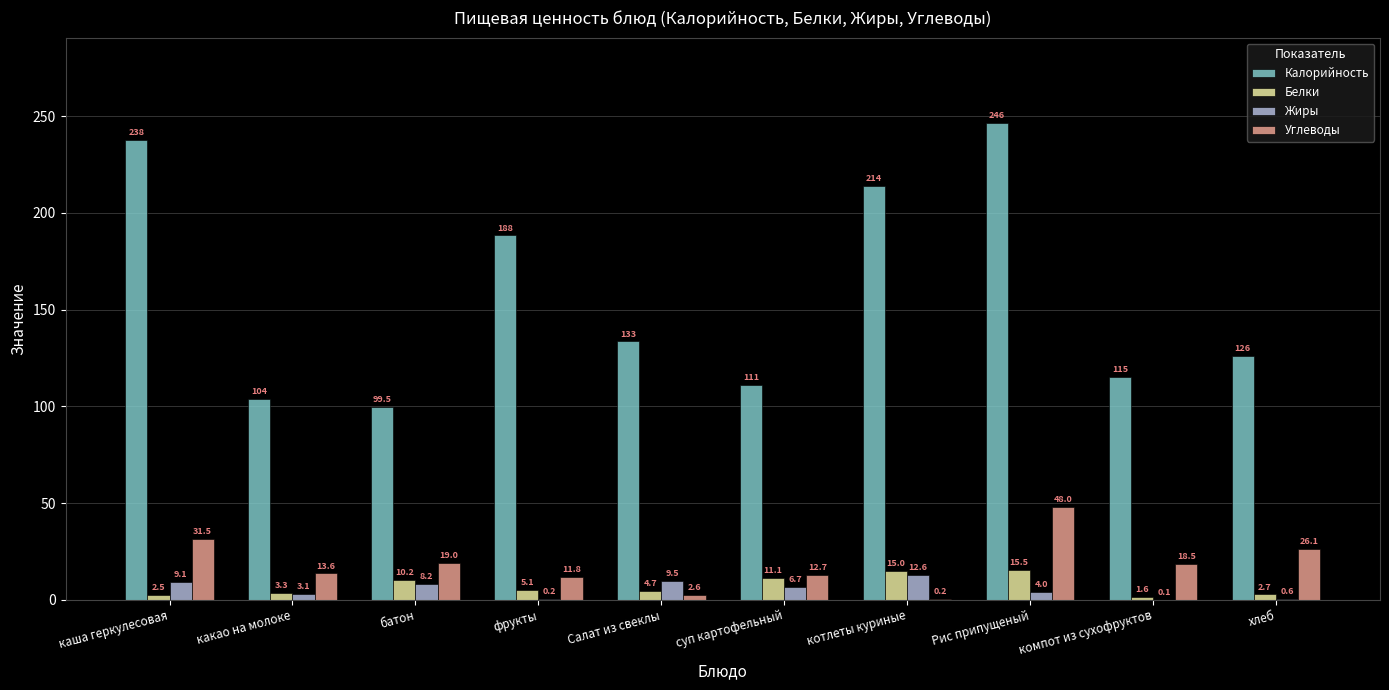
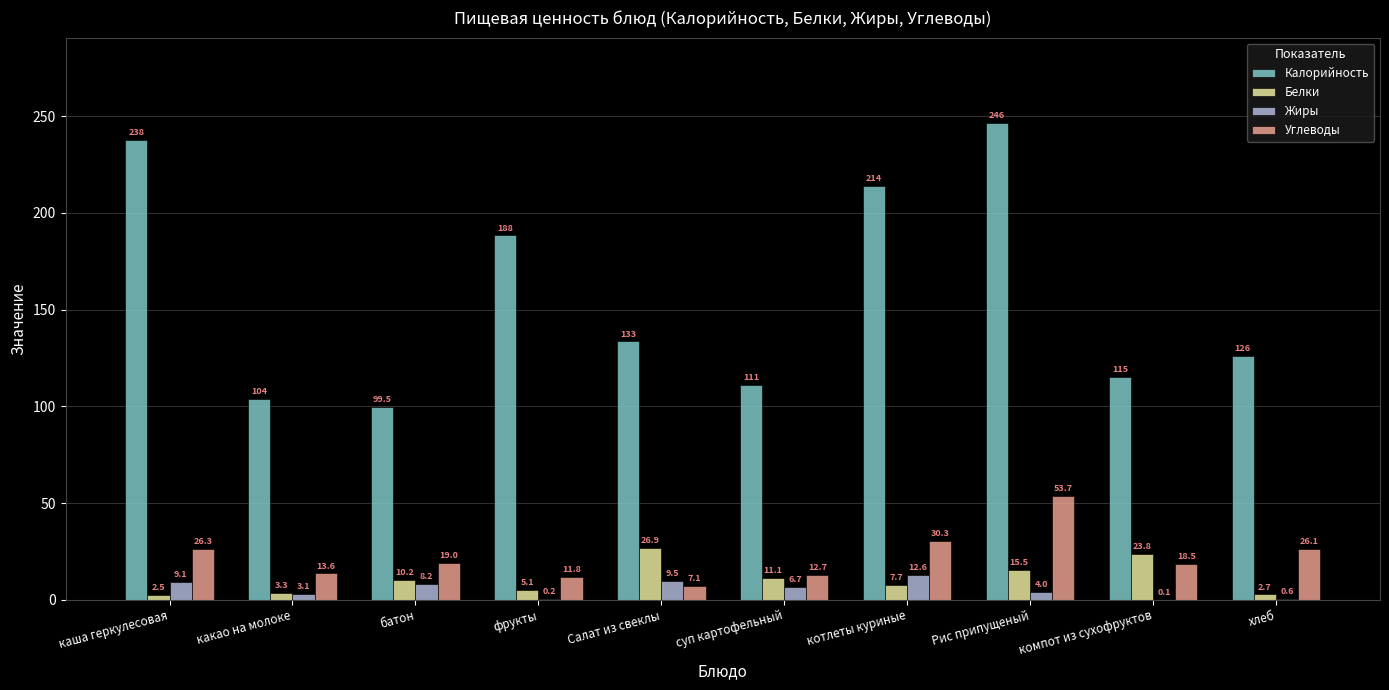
Углеводы, каша геркулесовая: 31.5 -> 26.3
Белки, Салат из свеклы: 4.7 -> 26.9
Углеводы, Салат из свеклы: 2.6 -> 7.1
Белки, котлеты куриные: 15.0 -> 7.7
Углеводы, котлеты куриные: 0.2 -> 30.3
Углеводы, Рис припущеный: 48.0 -> 53.7
Белки, компот из сухофруктов: 1.6 -> 23.8
